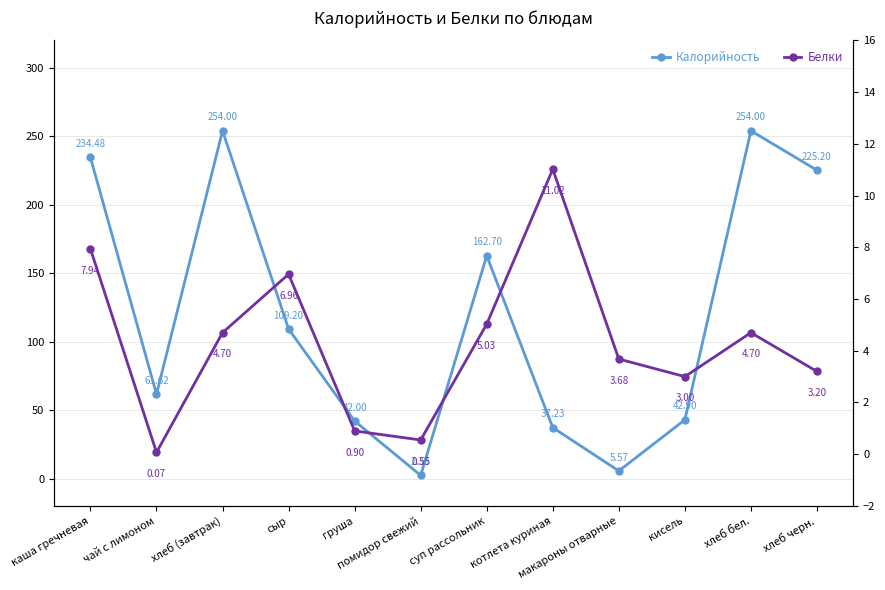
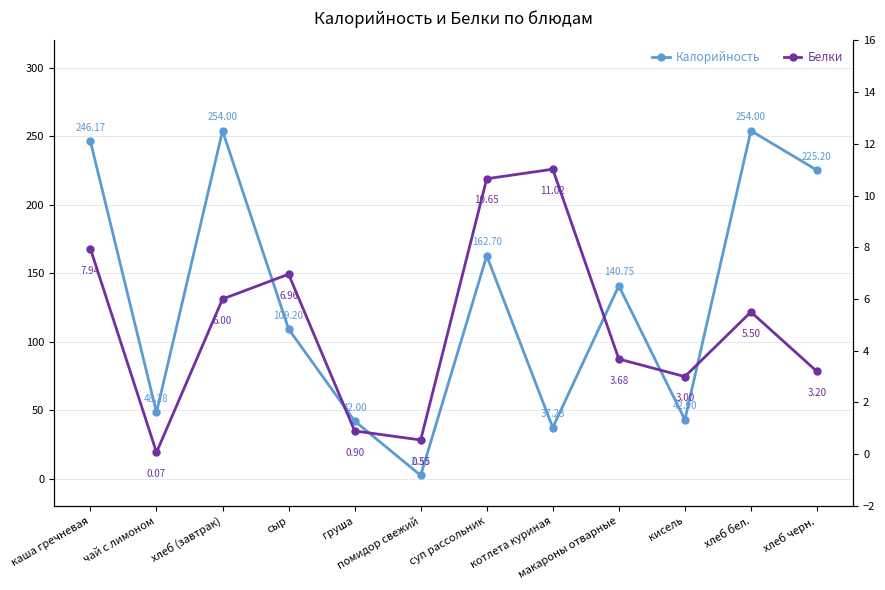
Калорийность, каша гречневая: 234.48 -> 246.17
Калорийность, чай с лимоном: 61.62 -> 48.28
Калорийность, макароны отварные: 5.57 -> 140.75
Белки, хлеб (завтрак): 4.70 -> 6.00
Белки, суп рассольник: 5.03 -> 10.65
Белки, хлеб бел.: 4.70 -> 5.50
